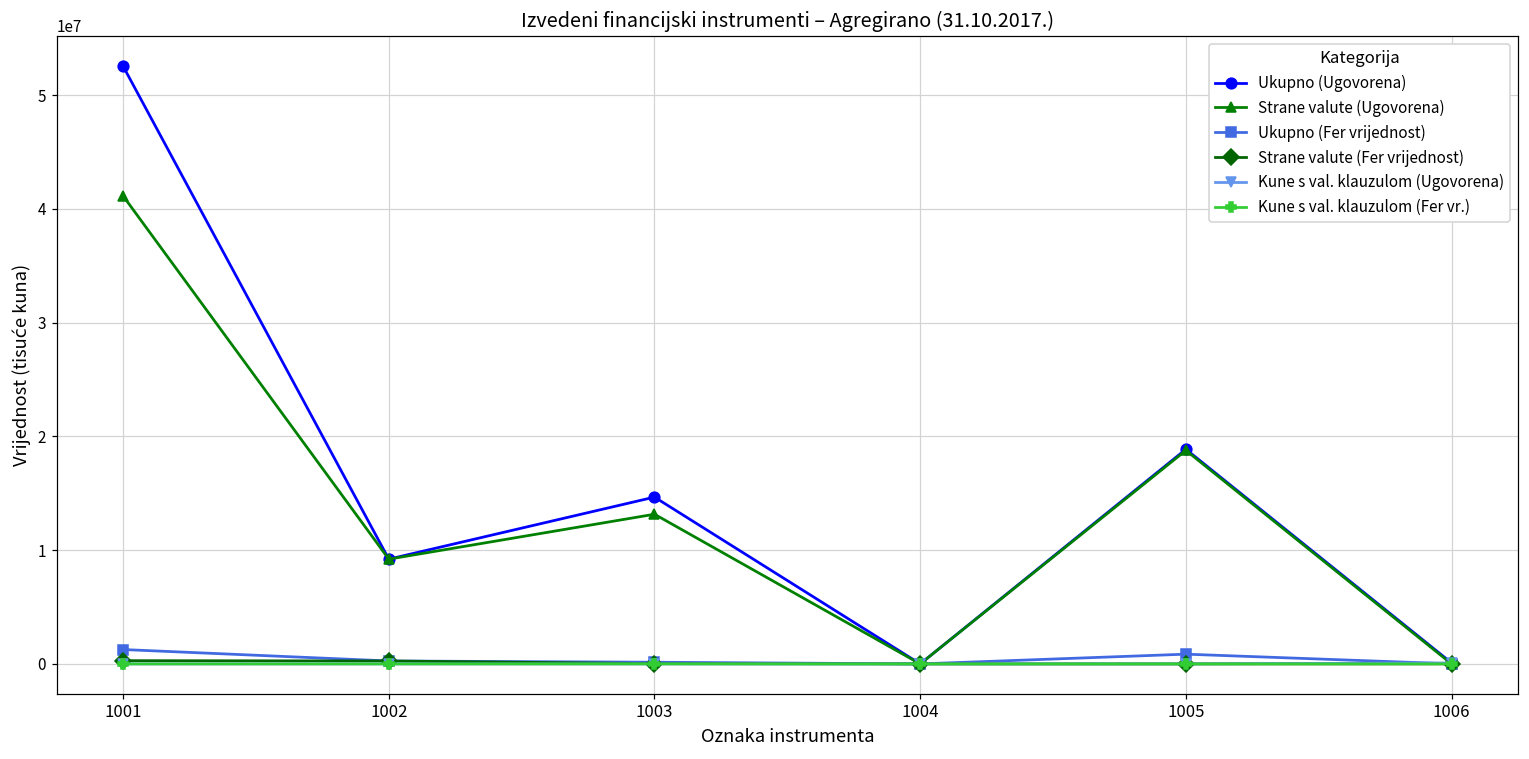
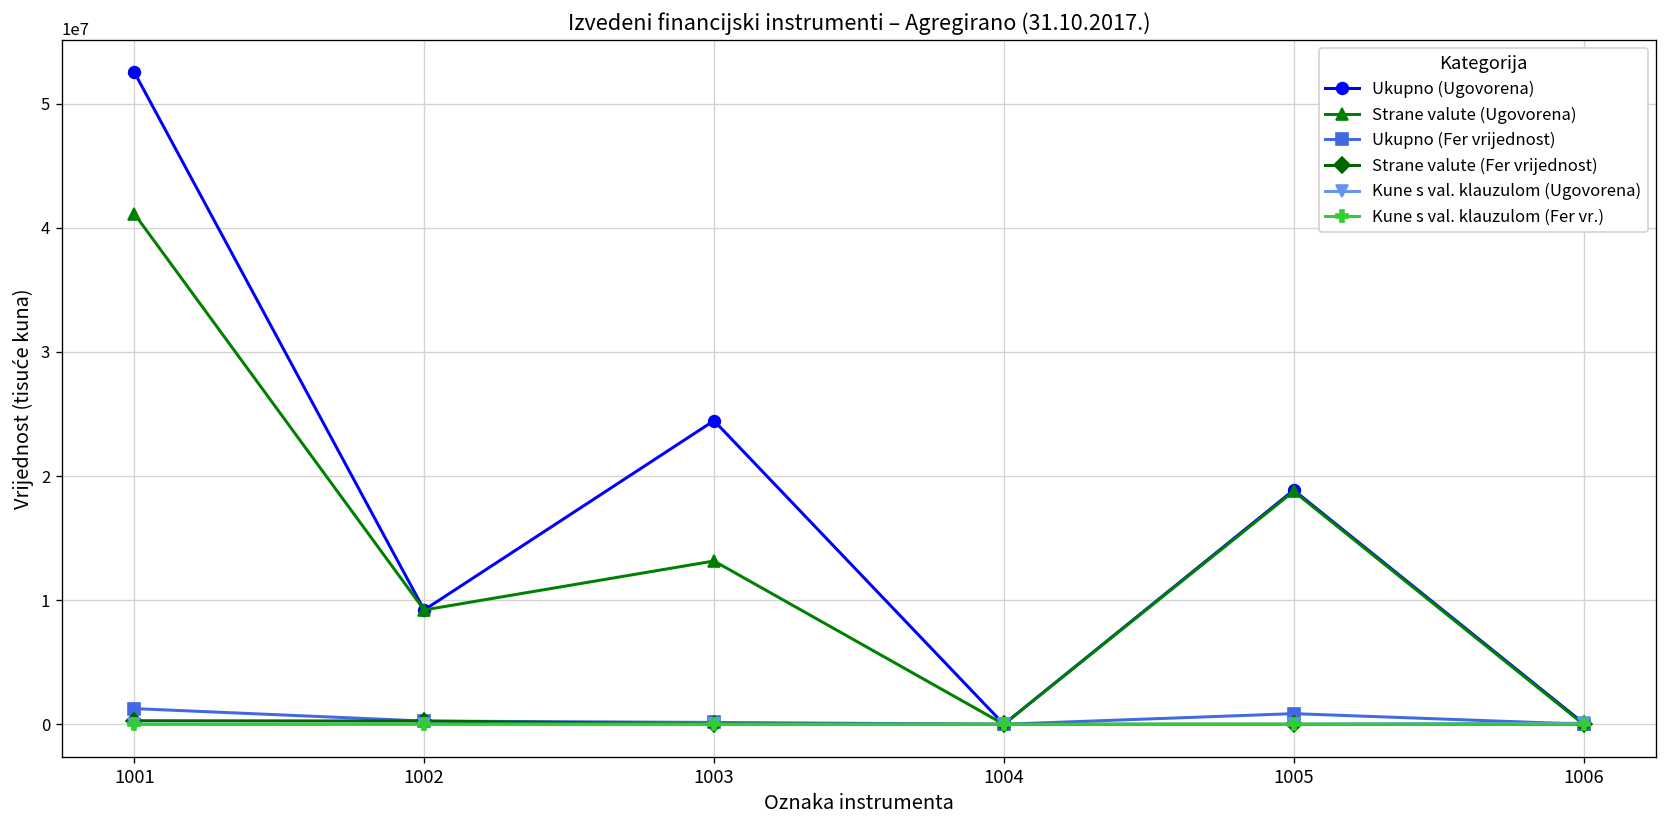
Ukupno (Ugovorena), 1003: 14700000 -> 24500000
